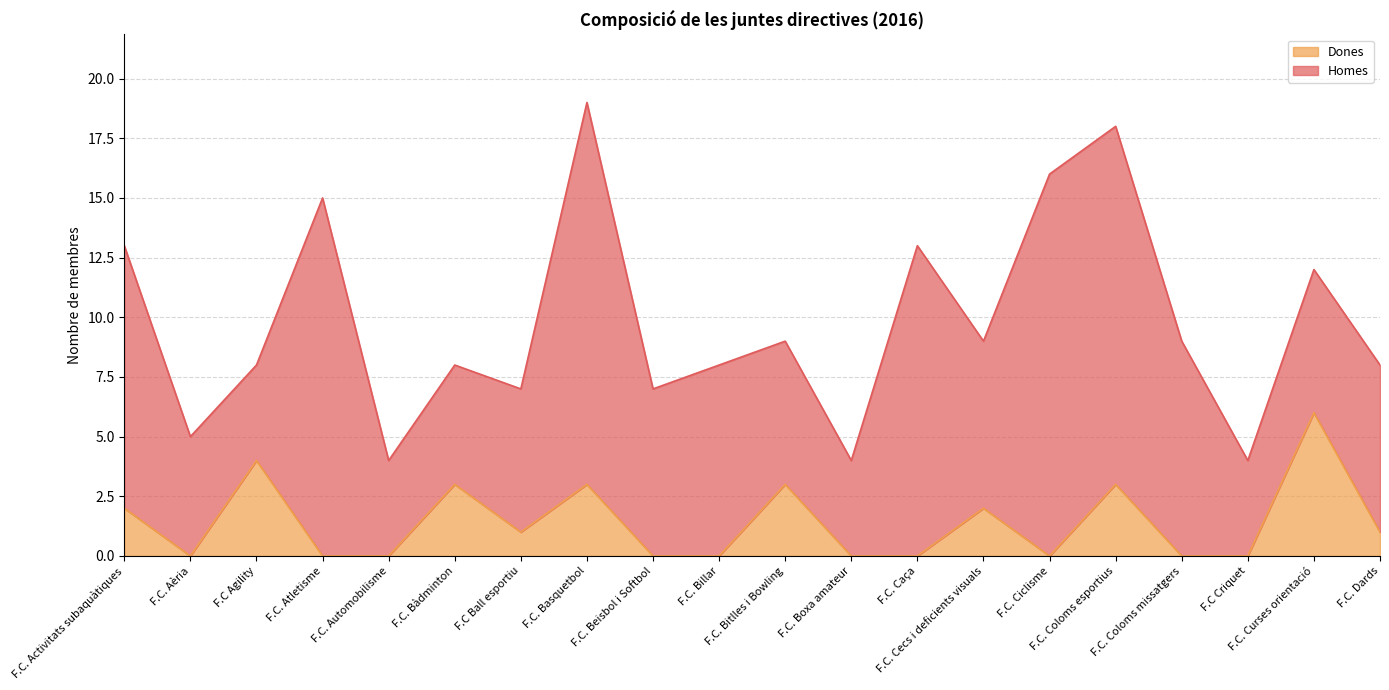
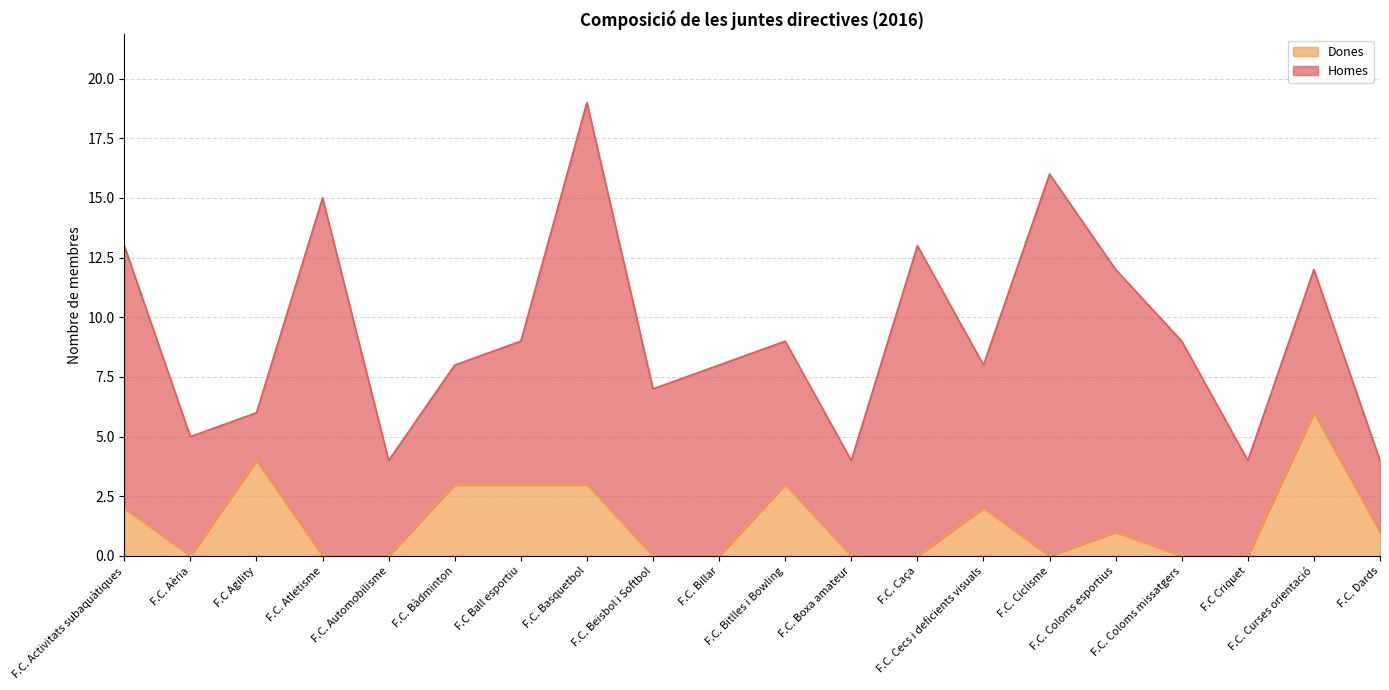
Homes, F.C Agility: 4 -> 2
Dones, F.C Ball esportiu: 1 -> 3
Homes, F.C. Cecs i deficients visuals: 7 -> 6
Dones, F.C. Coloms esportius: 3 -> 1
Homes, F.C. Coloms esportius: 15 -> 11
Homes, F.C. Dards: 7 -> 3
